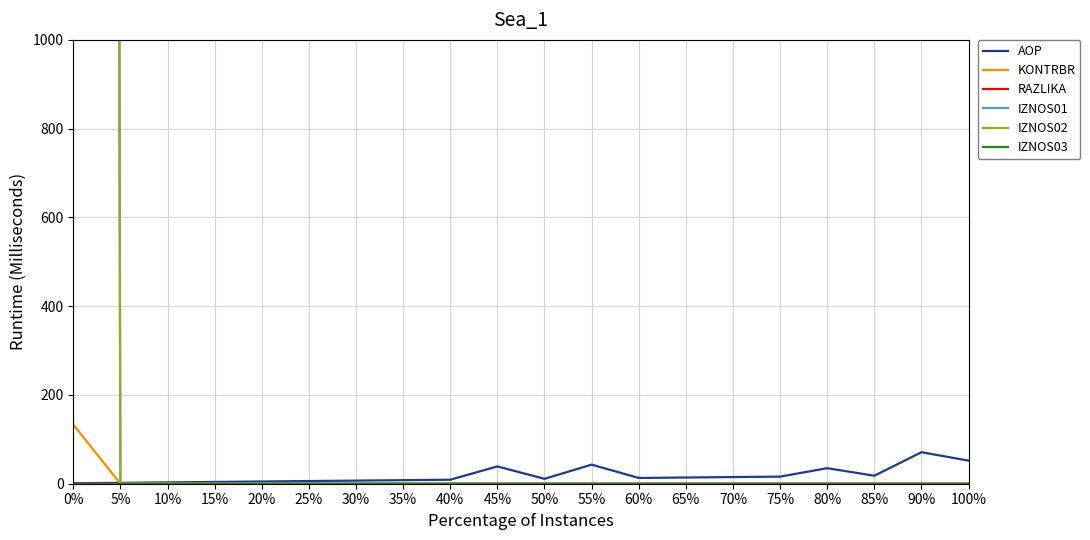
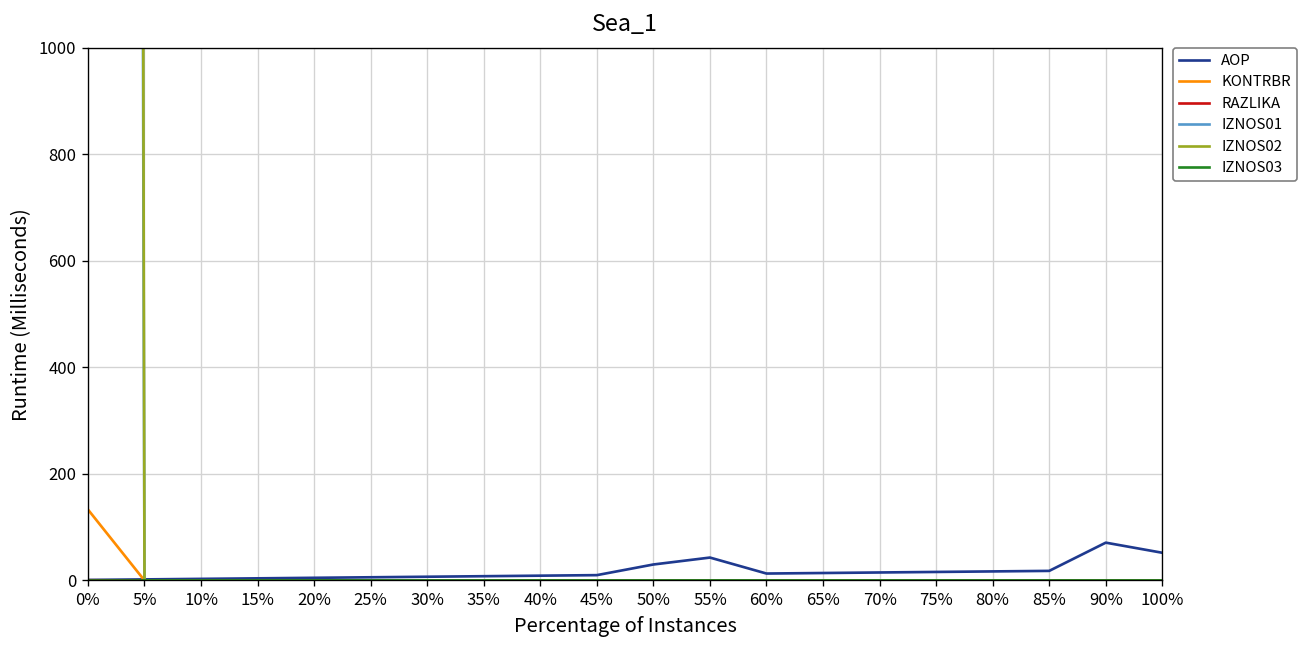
AOP, 45%: 40 -> 10
AOP, 50%: 10 -> 30
AOP, 80%: 40 -> 20
